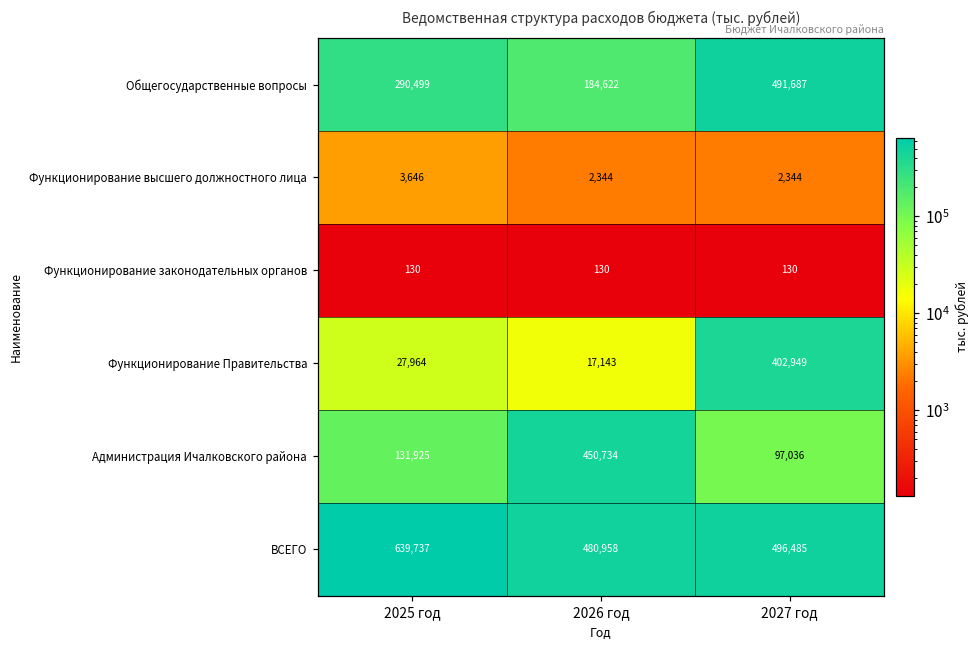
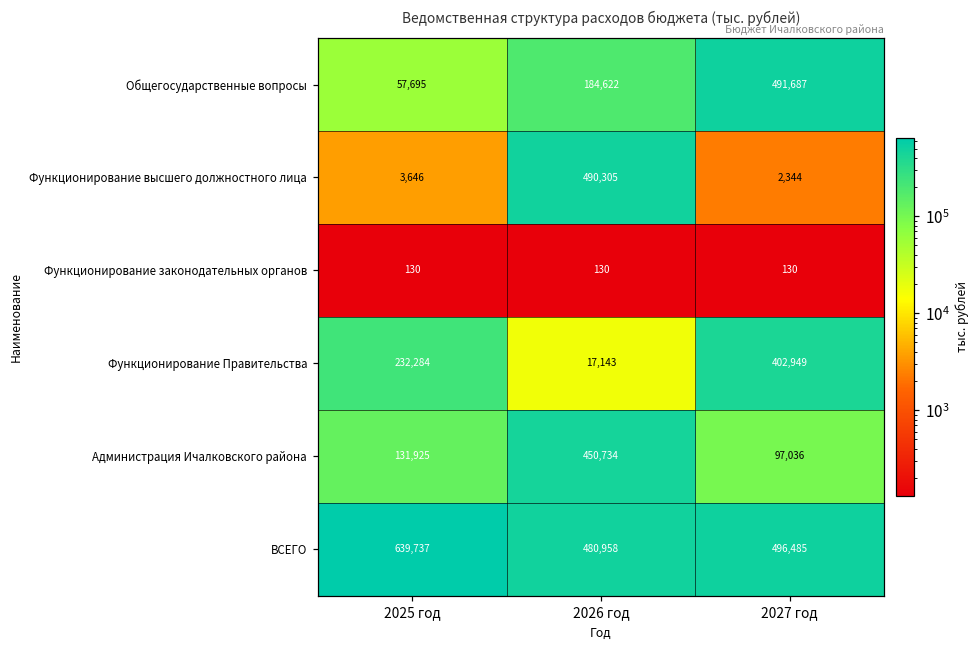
Общегосударственные вопросы, 2025 год: 290,499 -> 57,695
Функционирование высшего должностного лица, 2026 год: 2,344 -> 490,305
Функционирование Правительства, 2025 год: 27,964 -> 232,284
